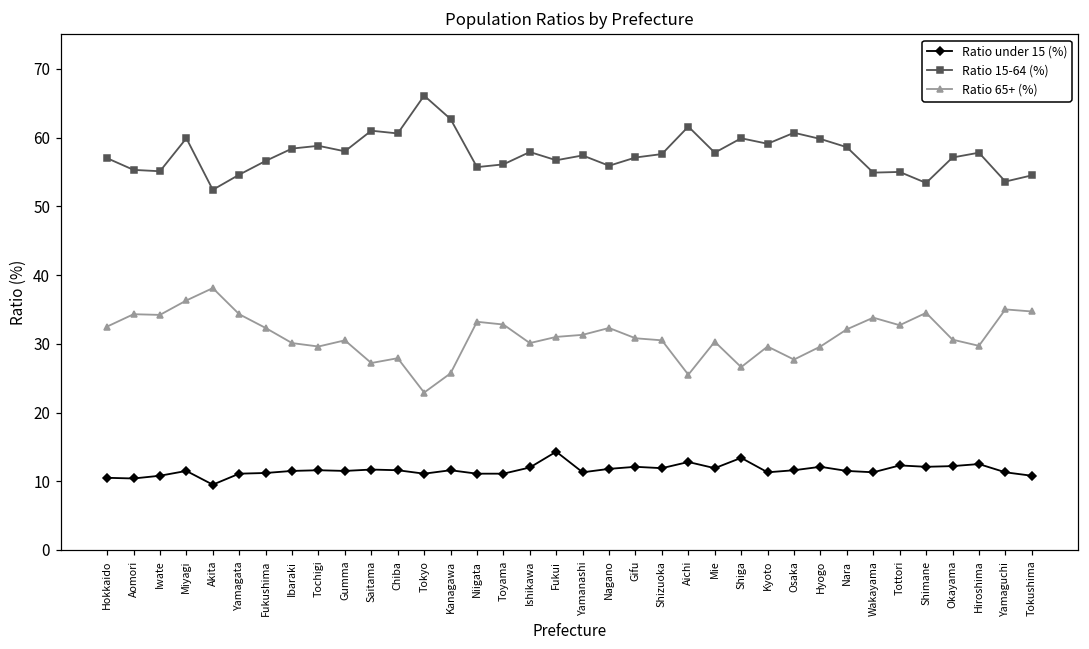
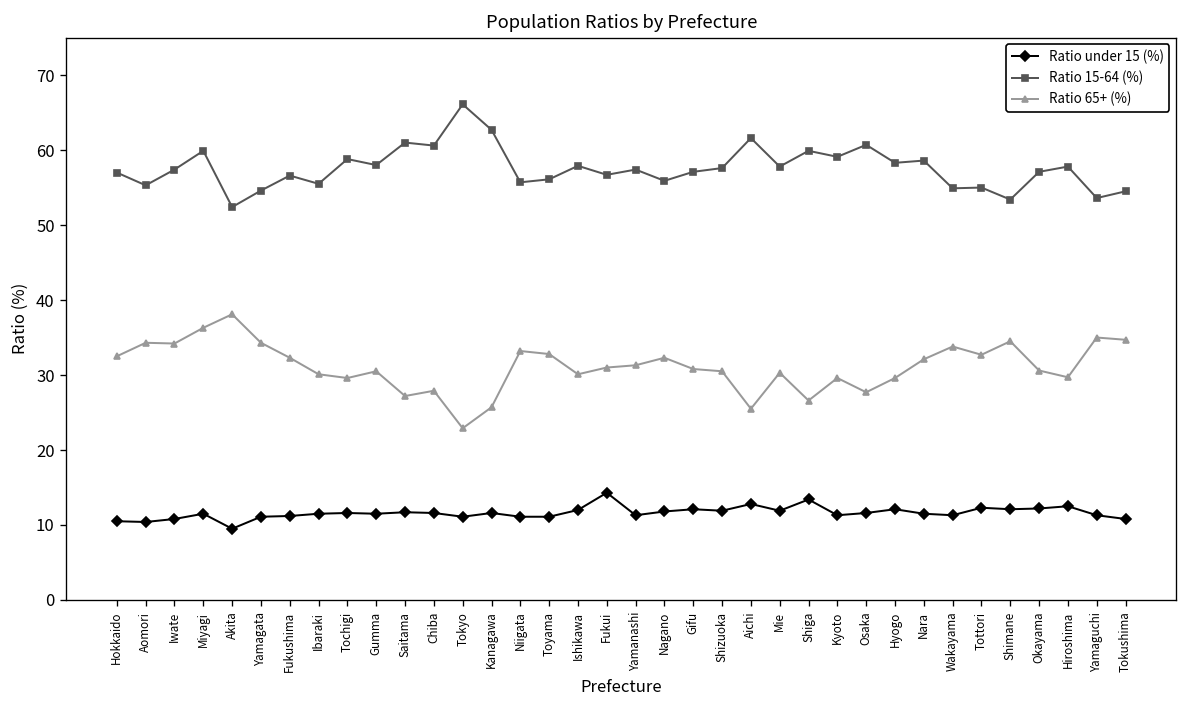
Ratio 15-64 (%), Iwate: 55 -> 57
Ratio 15-64 (%), Ibaraki: 58 -> 56
Ratio 15-64 (%), Hyogo: 60 -> 58
